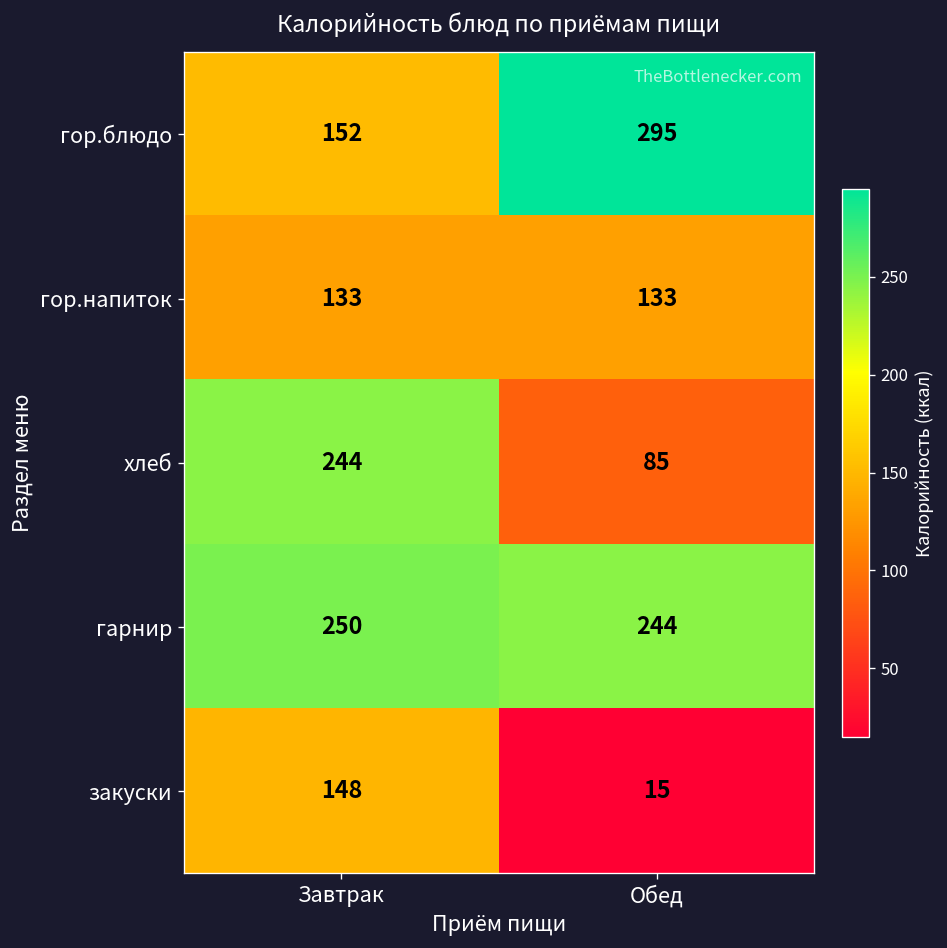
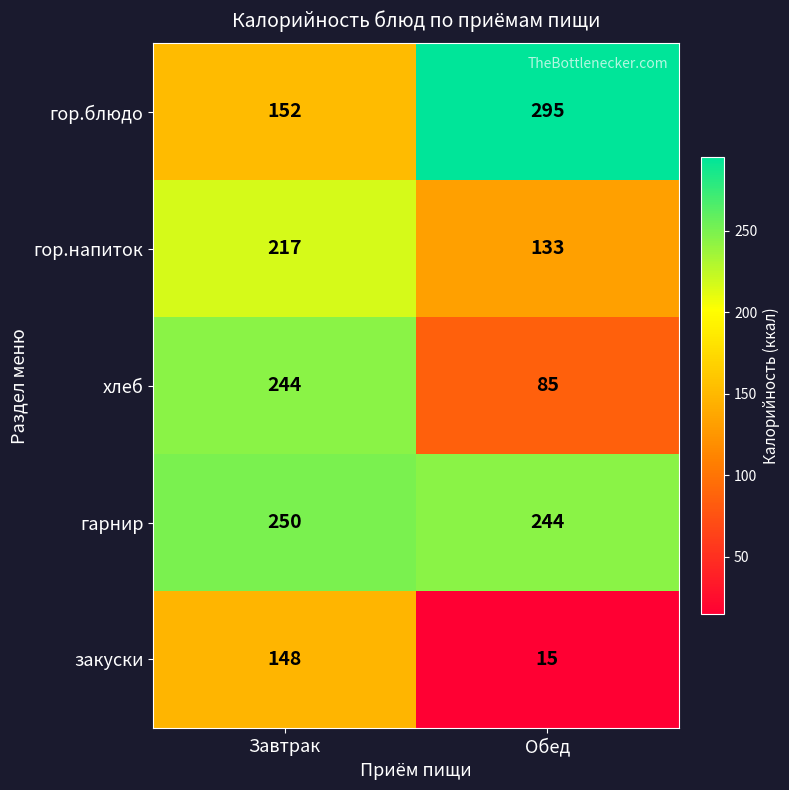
гор.напиток, Завтрак: 133 -> 217
